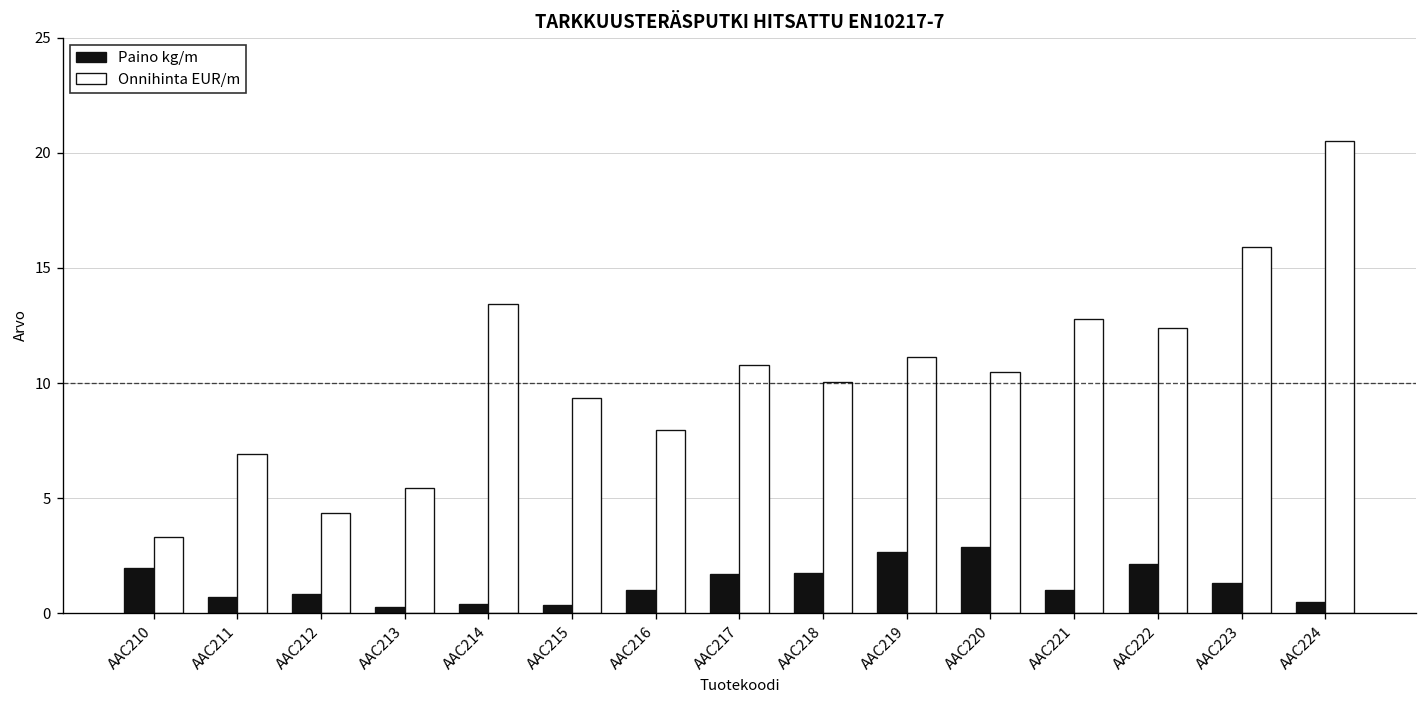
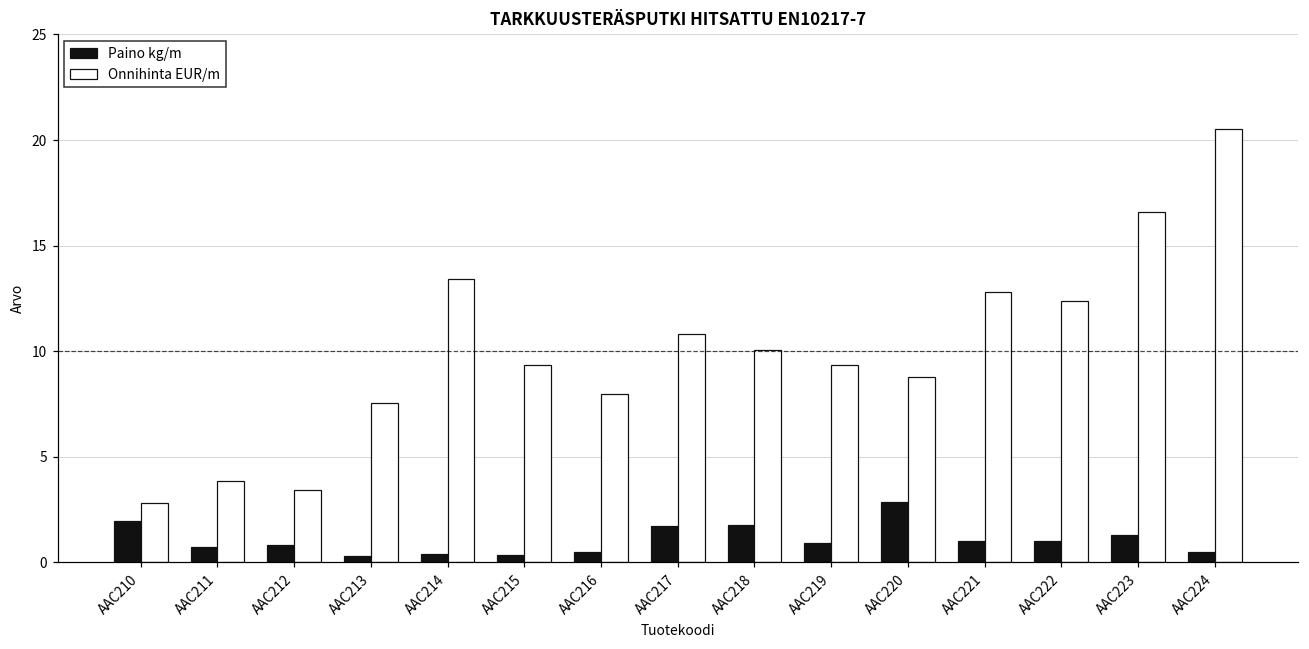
Onnihinta EUR/m, AAC210: 3.3 -> 2.8
Onnihinta EUR/m, AAC211: 6.9 -> 3.8
Onnihinta EUR/m, AAC212: 4.4 -> 3.4
Onnihinta EUR/m, AAC213: 5.5 -> 7.5
Paino kg/m, AAC216: 1.0 -> 0.5
Paino kg/m, AAC219: 2.7 -> 0.9
Onnihinta EUR/m, AAC219: 11.2 -> 9.3
Onnihinta EUR/m, AAC220: 10.5 -> 8.8
Paino kg/m, AAC222: 2.2 -> 1.0
Onnihinta EUR/m, AAC223: 15.9 -> 16.6
